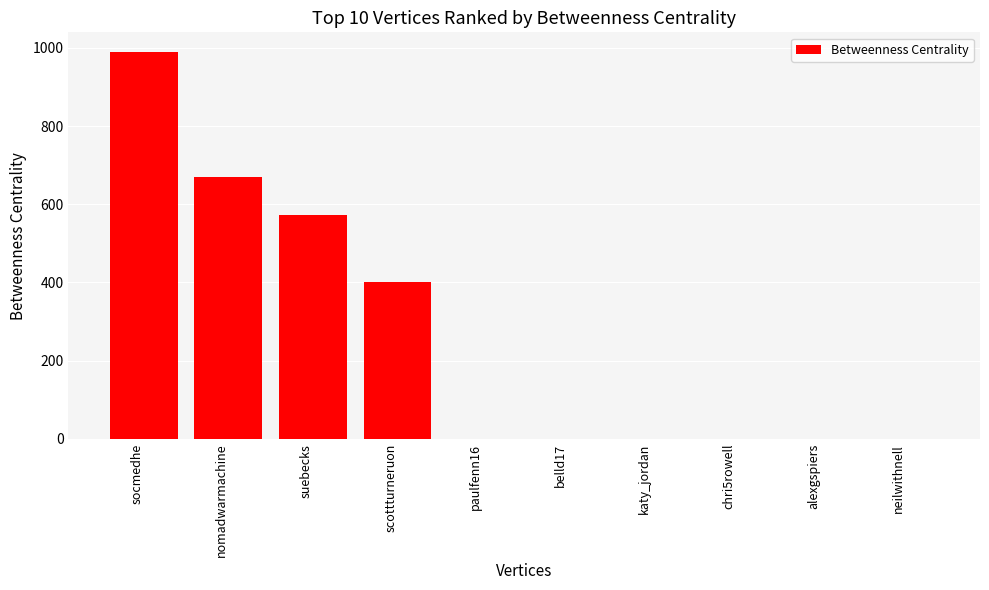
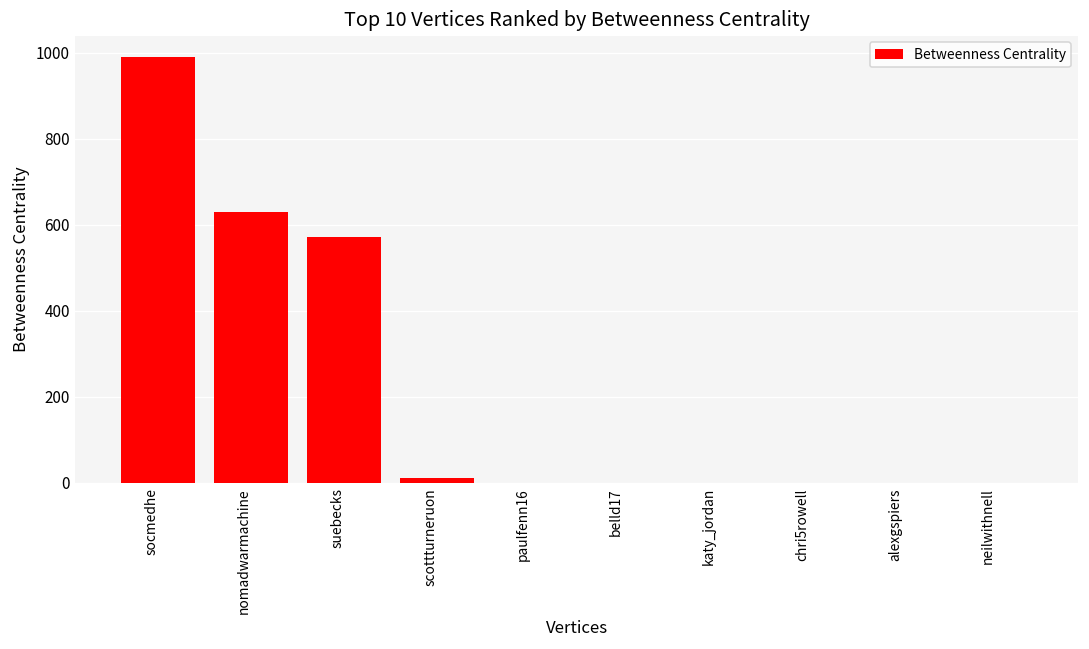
nomadwarmachine: 670 -> 630
scottturneruon: 400 -> 10
